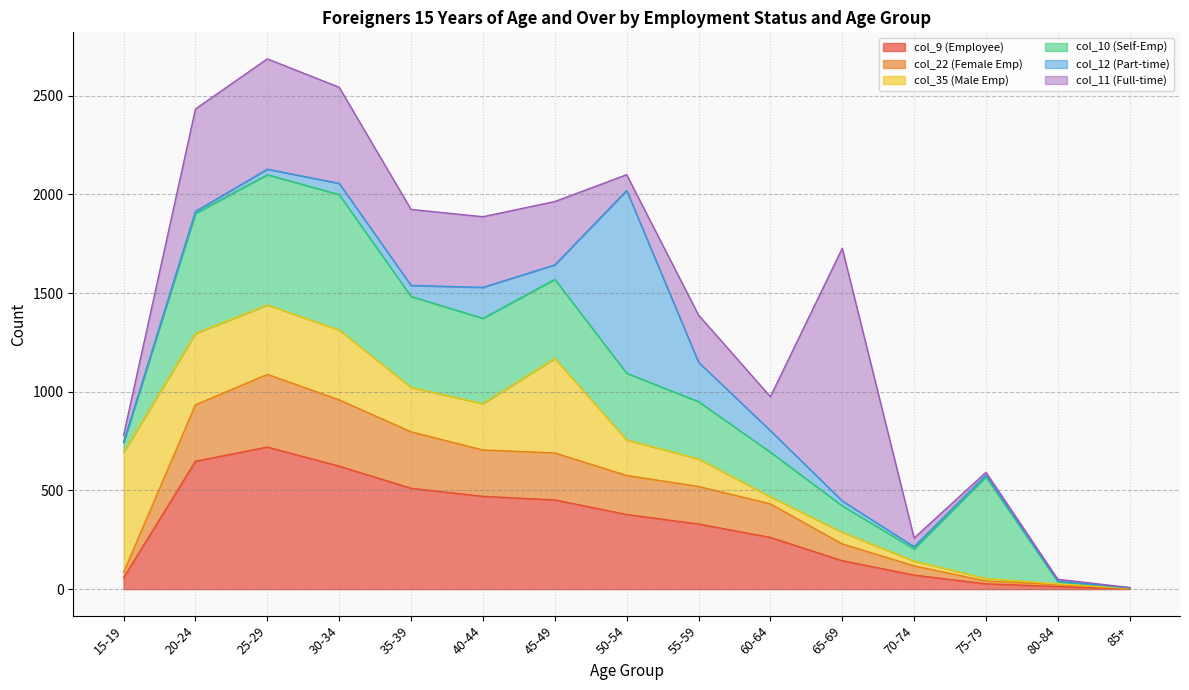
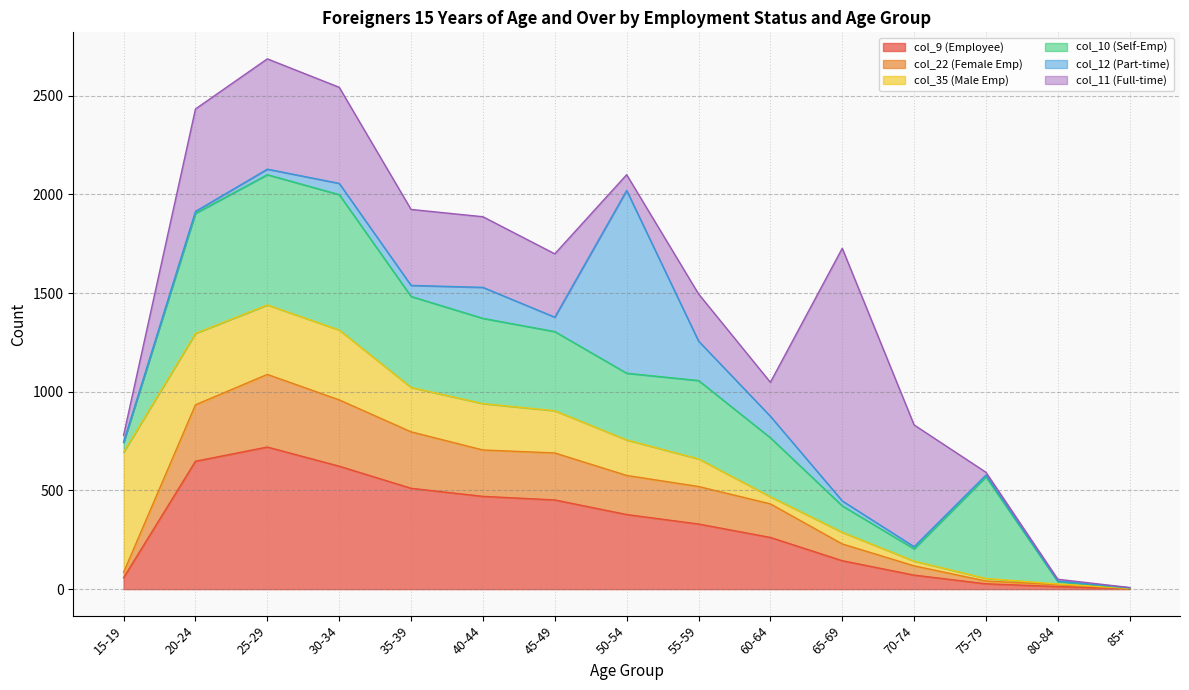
col_35 (Male Emp), 45-49: 480 -> 210
col_10 (Self-Emp), 55-59: 290 -> 400
col_10 (Self-Emp), 60-64: 230 -> 300
col_11 (Full-time), 70-74: 40 -> 620
